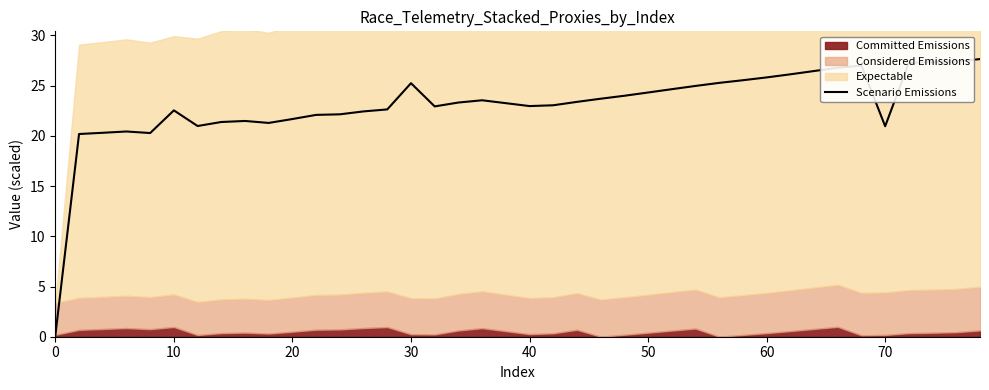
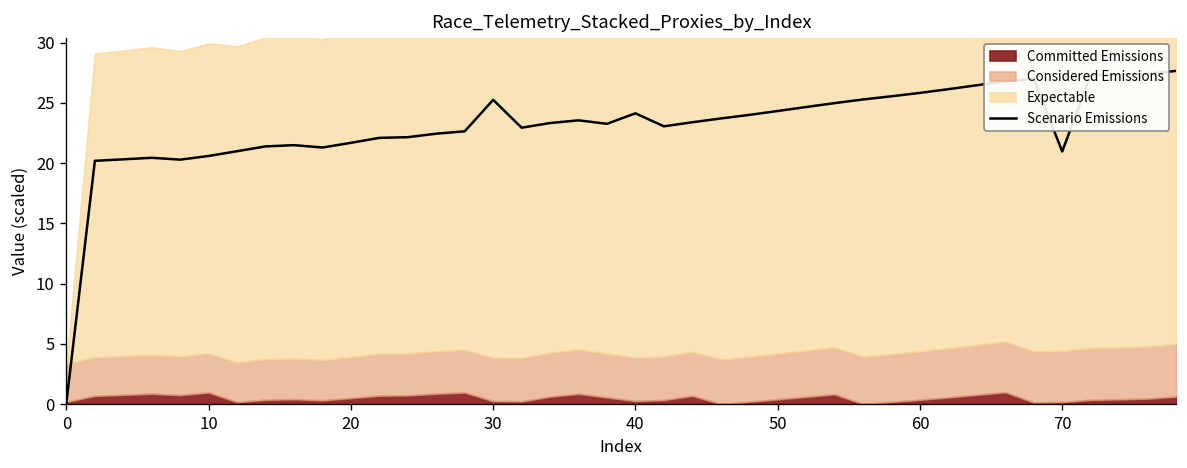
Scenario Emissions, 10: 22.5 -> 20.6
Scenario Emissions, 40: 23.0 -> 24.1
